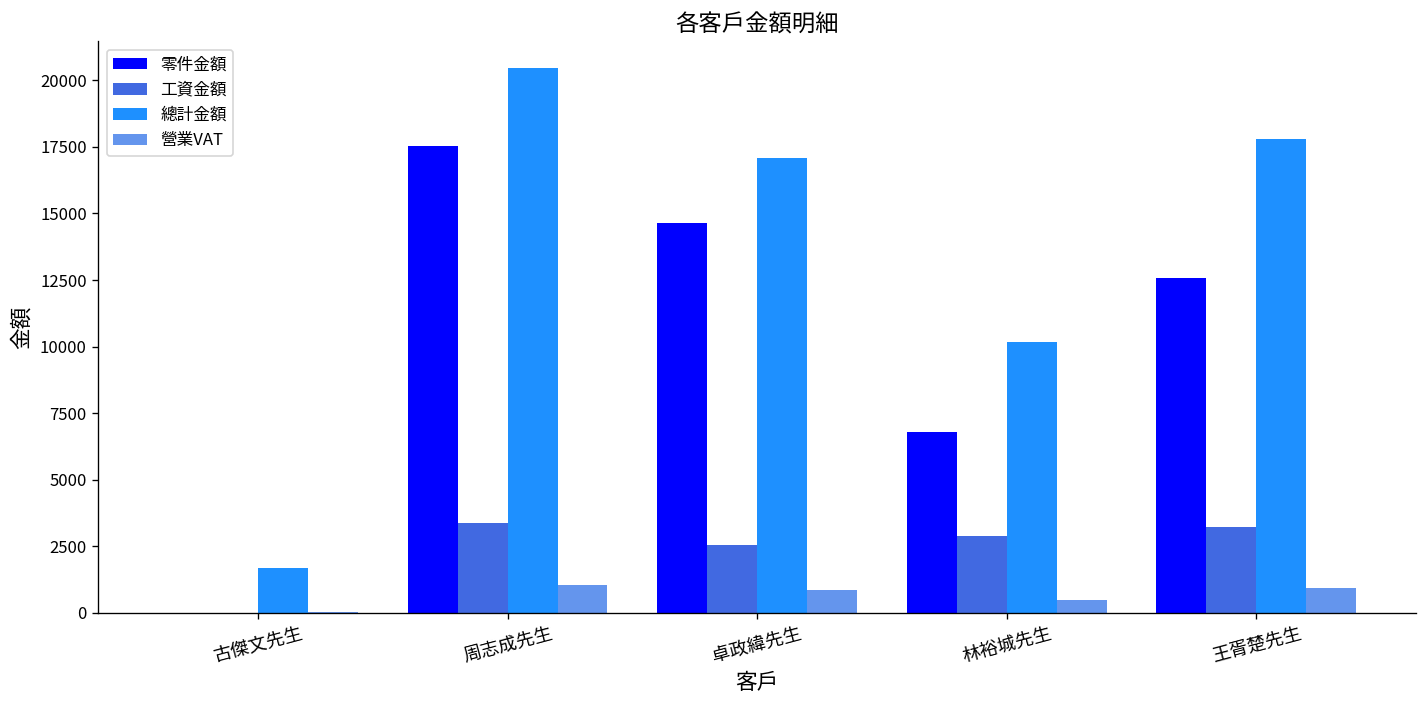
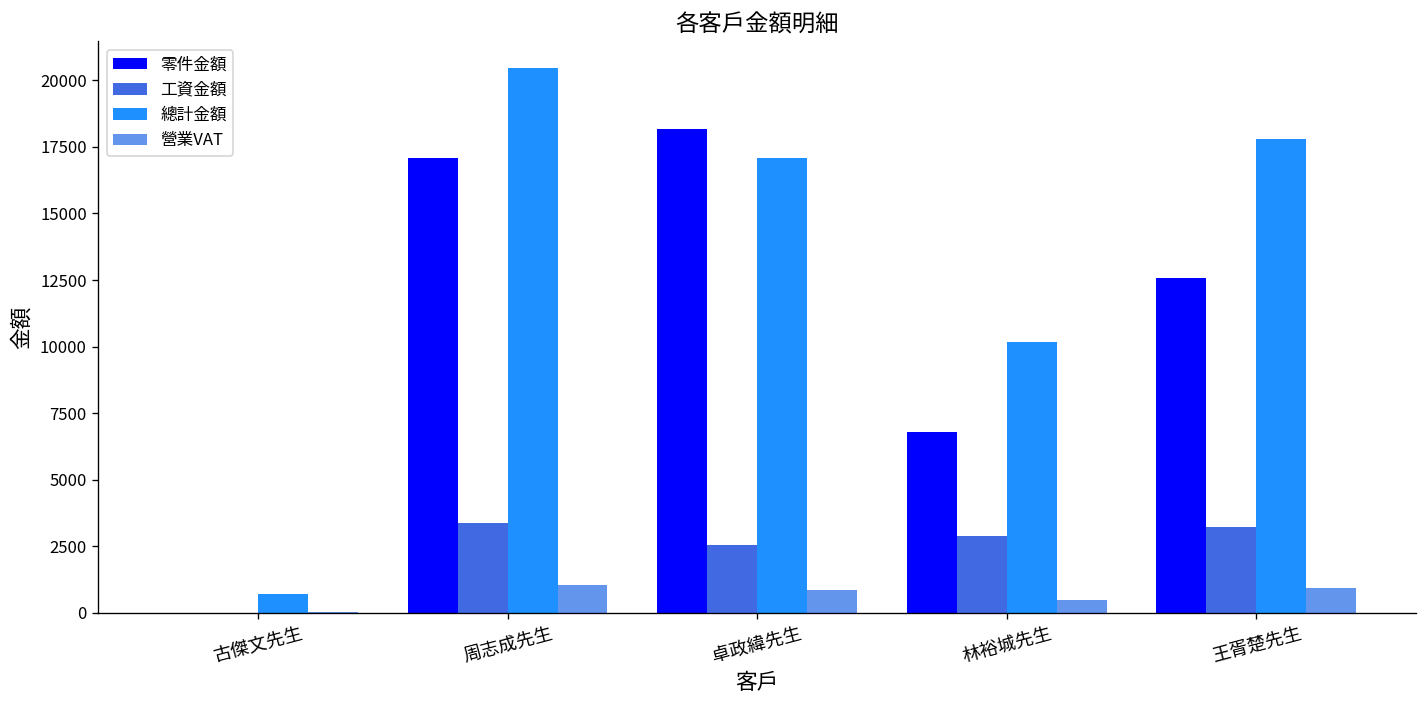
總計金額, 古傑文先生: 1700 -> 700
零件金額, 周志成先生: 17500 -> 17100
零件金額, 卓政緯先生: 14600 -> 18200
